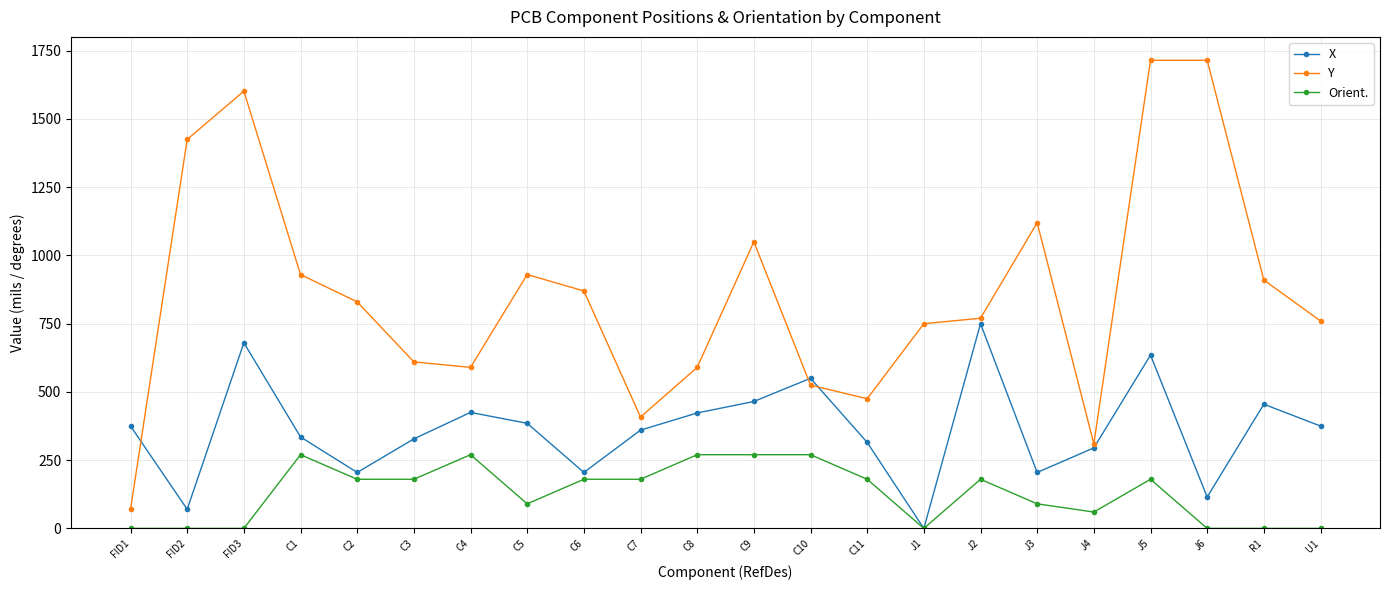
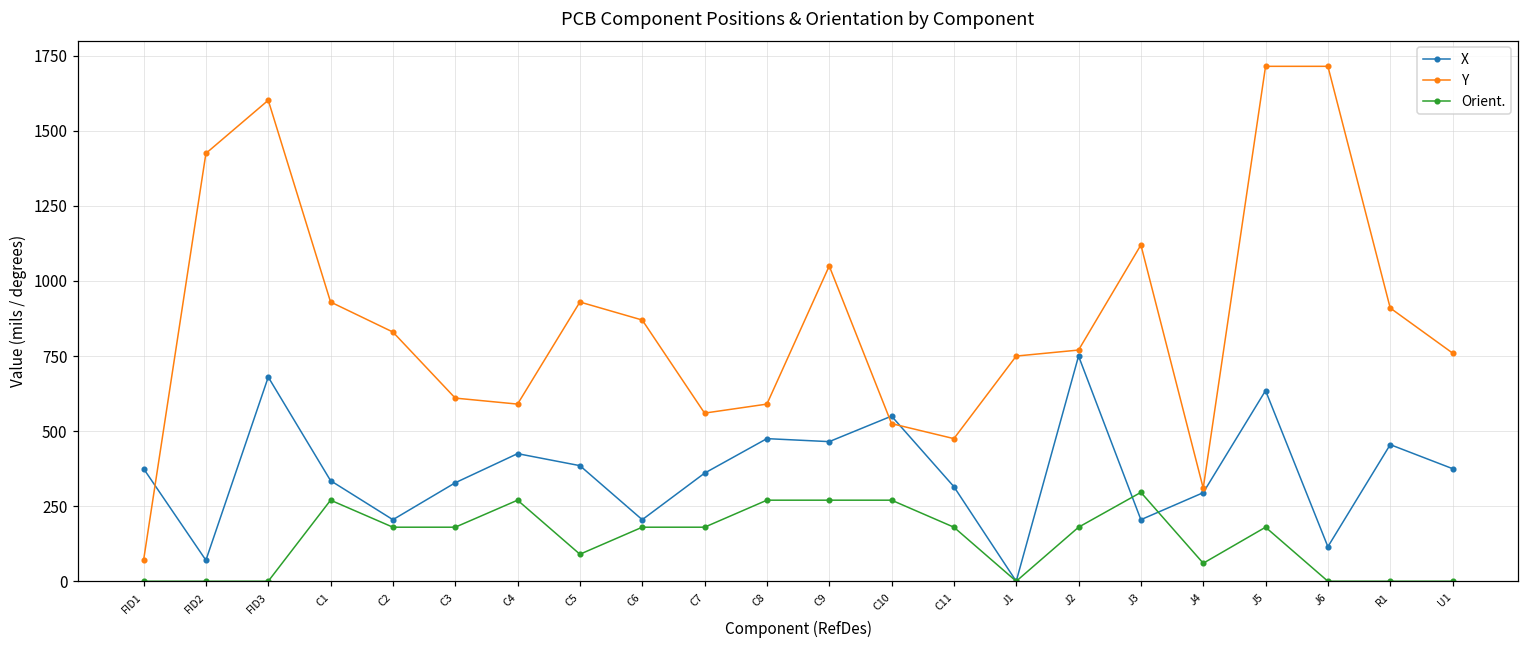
Y, C7: 410 -> 560
X, C8: 420 -> 480
Orient., J3: 90 -> 300
